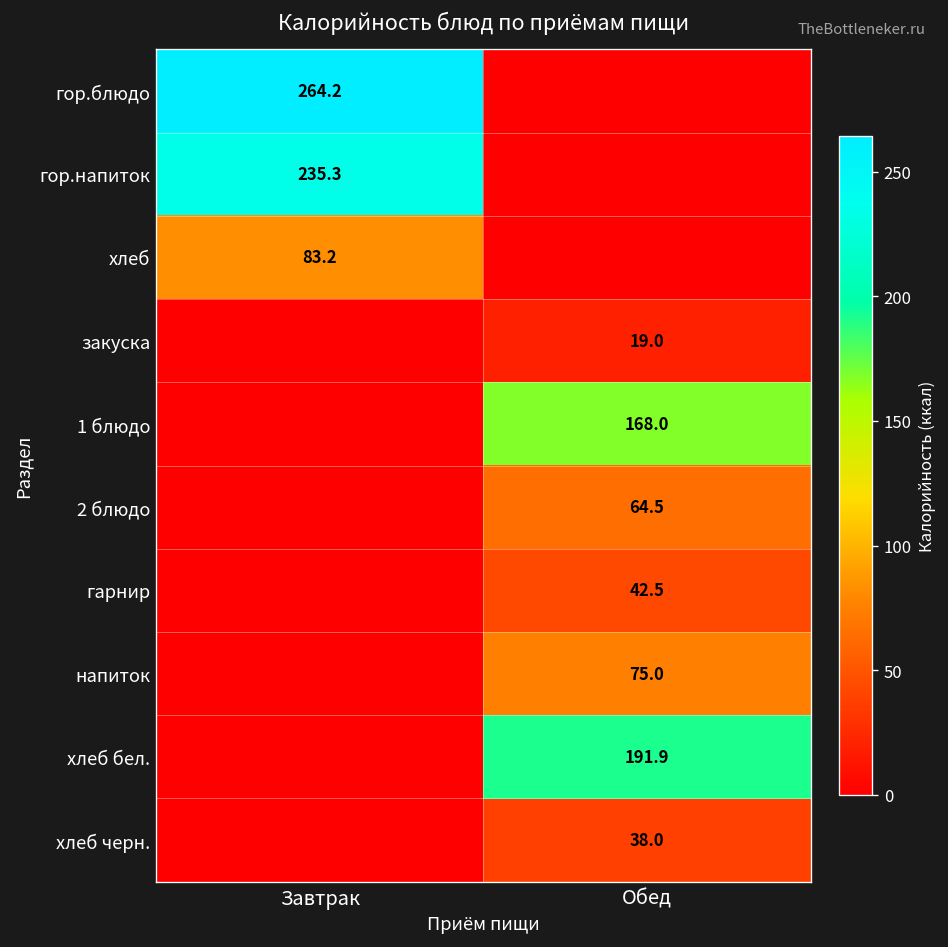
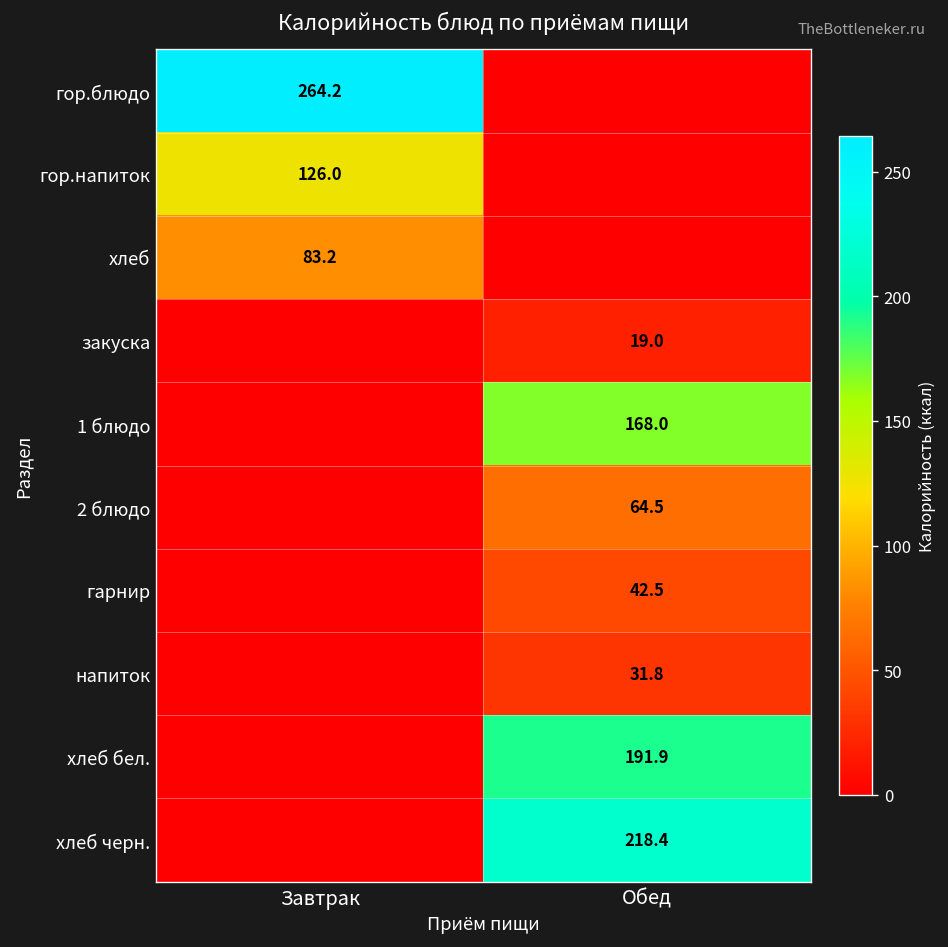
гор.напиток, Завтрак: 235.3 -> 126.0
напиток, Обед: 75.0 -> 31.8
хлеб черн., Обед: 38.0 -> 218.4
